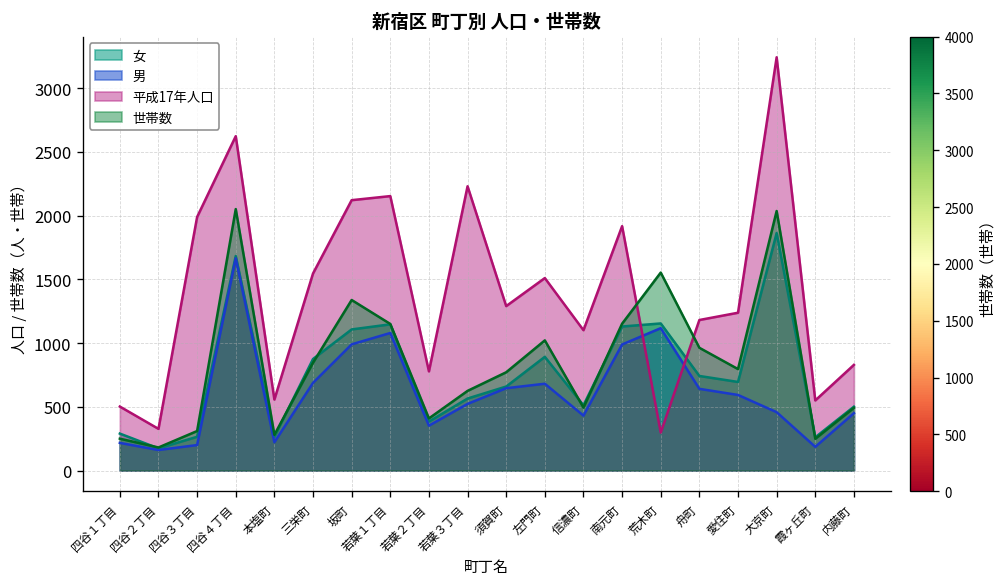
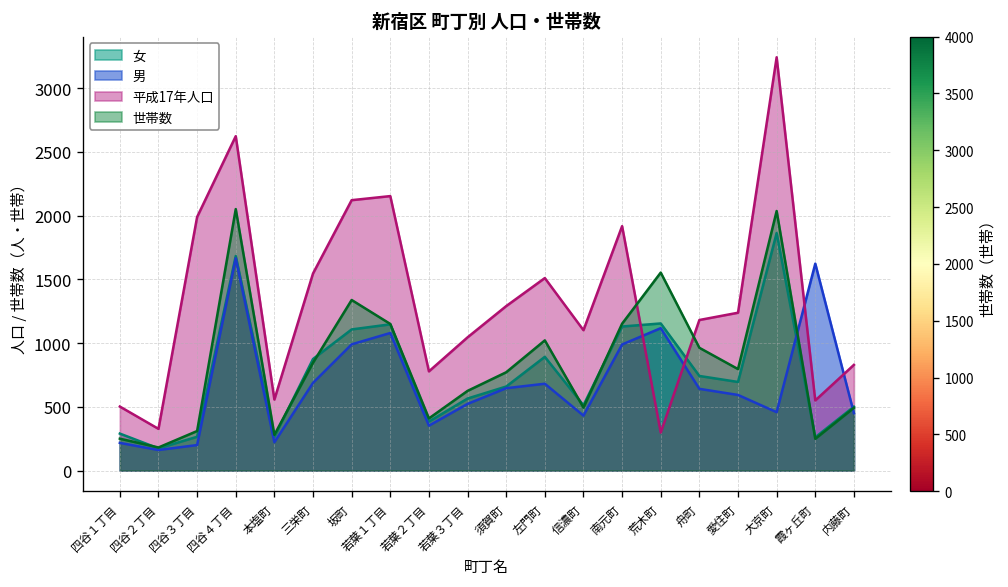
平成17年人口, 若葉３丁目: 2230 -> 1050
男, 霞ヶ丘町: 190 -> 1620
